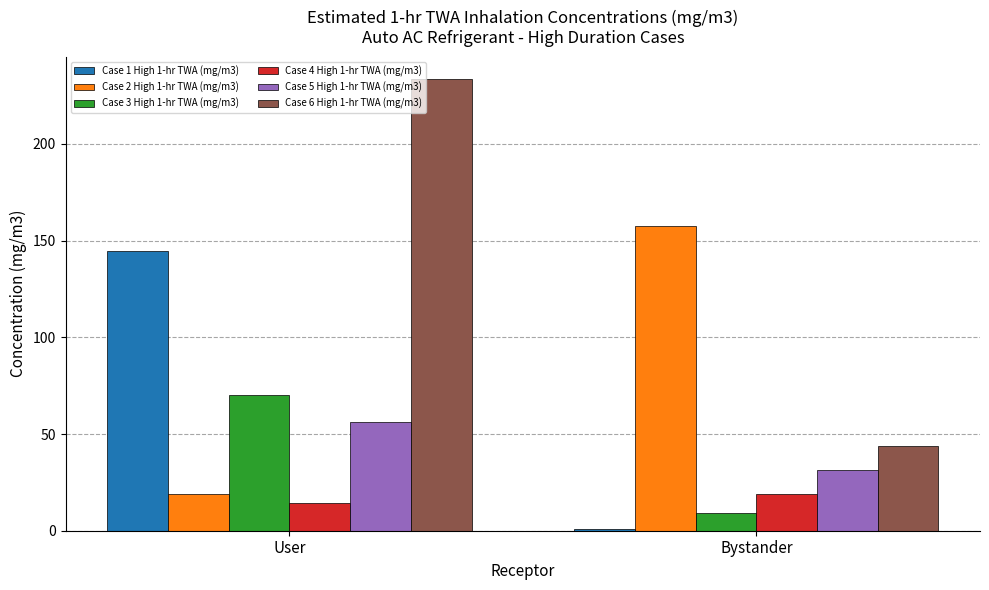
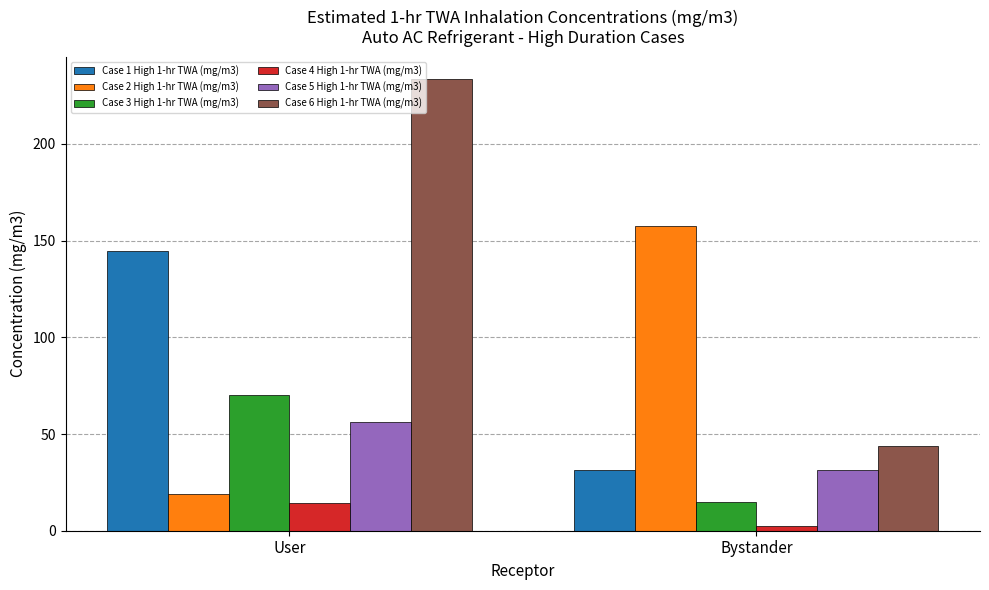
Case 1 High 1-hr TWA (mg/m3), Bystander: 1 -> 31
Case 3 High 1-hr TWA (mg/m3), Bystander: 9 -> 15
Case 4 High 1-hr TWA (mg/m3), Bystander: 19 -> 3
